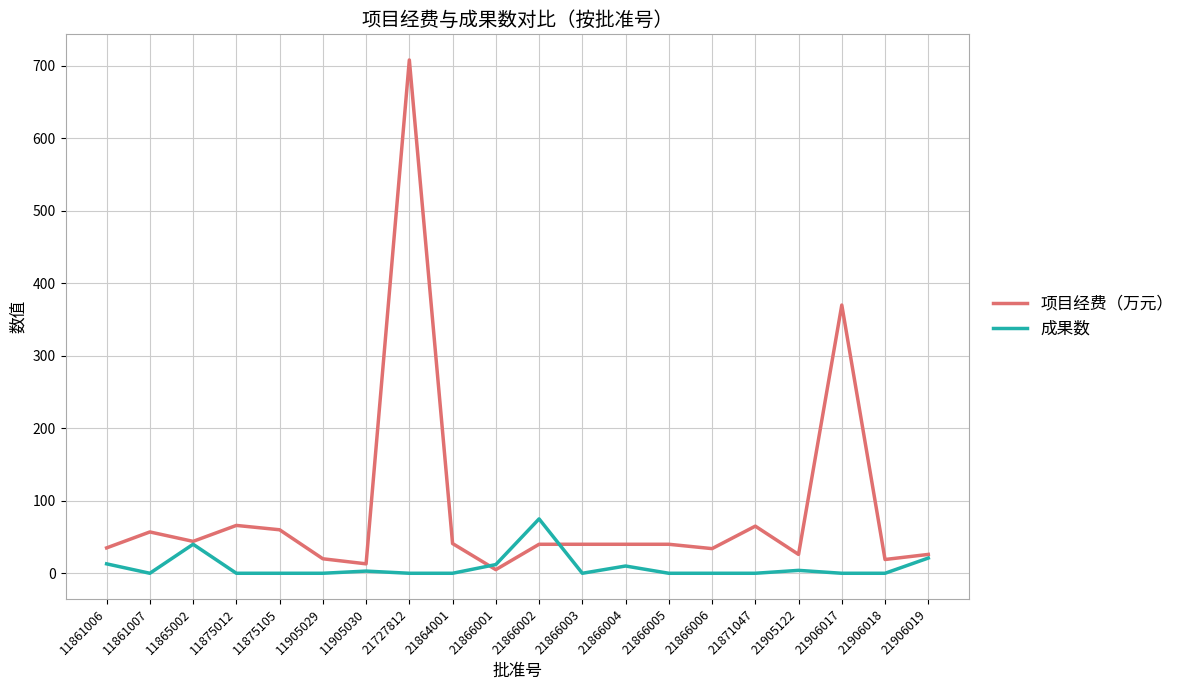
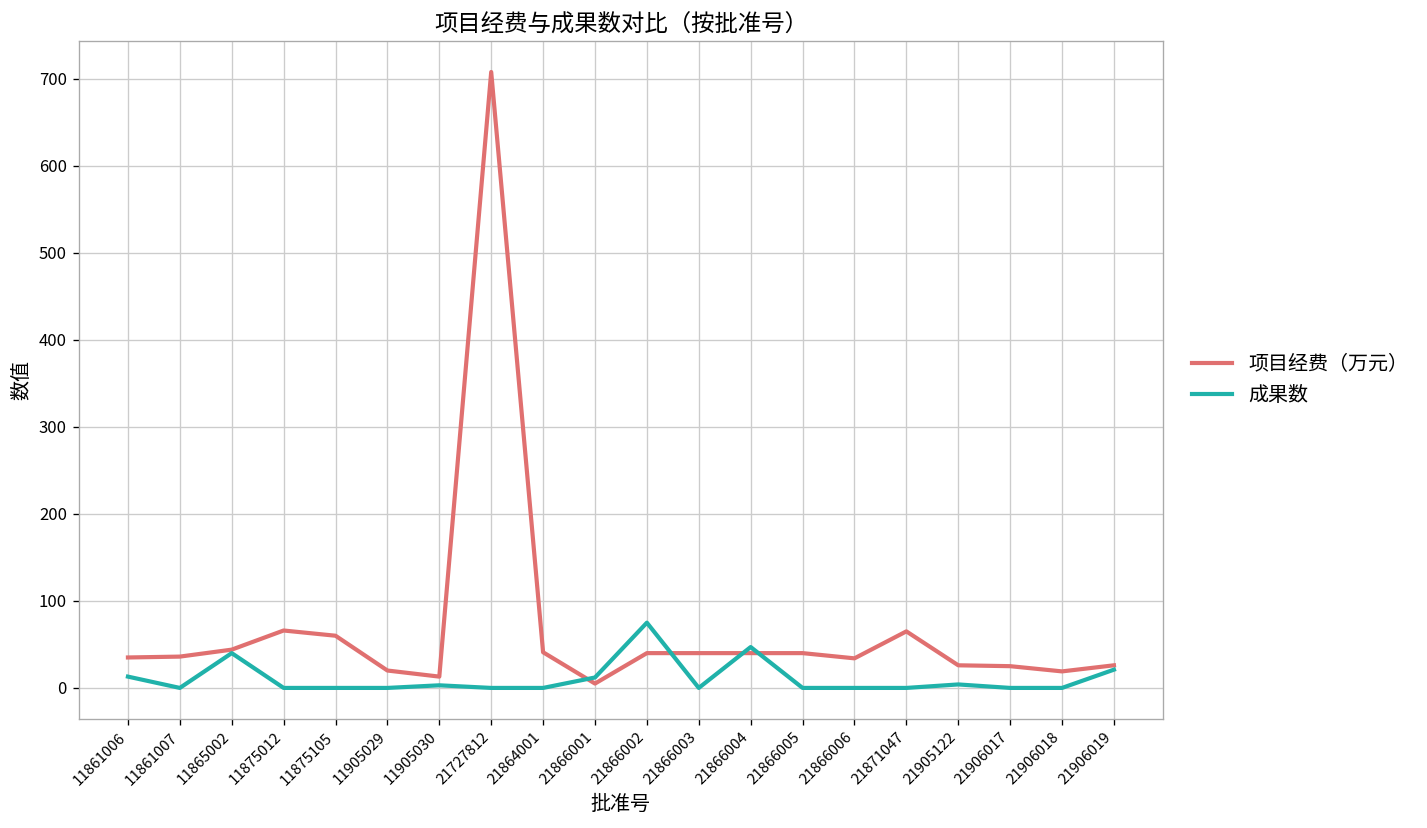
项目经费（万元）, 11861007: 60 -> 40
成果数, 21866004: 10 -> 50
项目经费（万元）, 21906017: 370 -> 30
